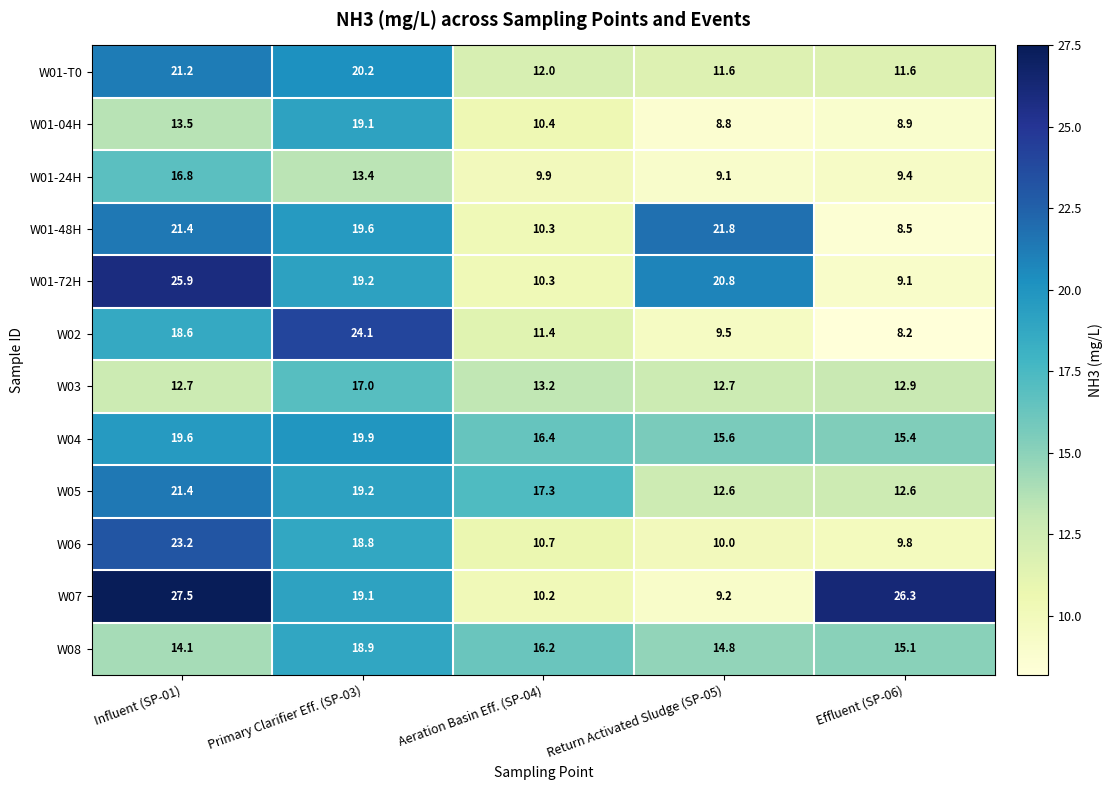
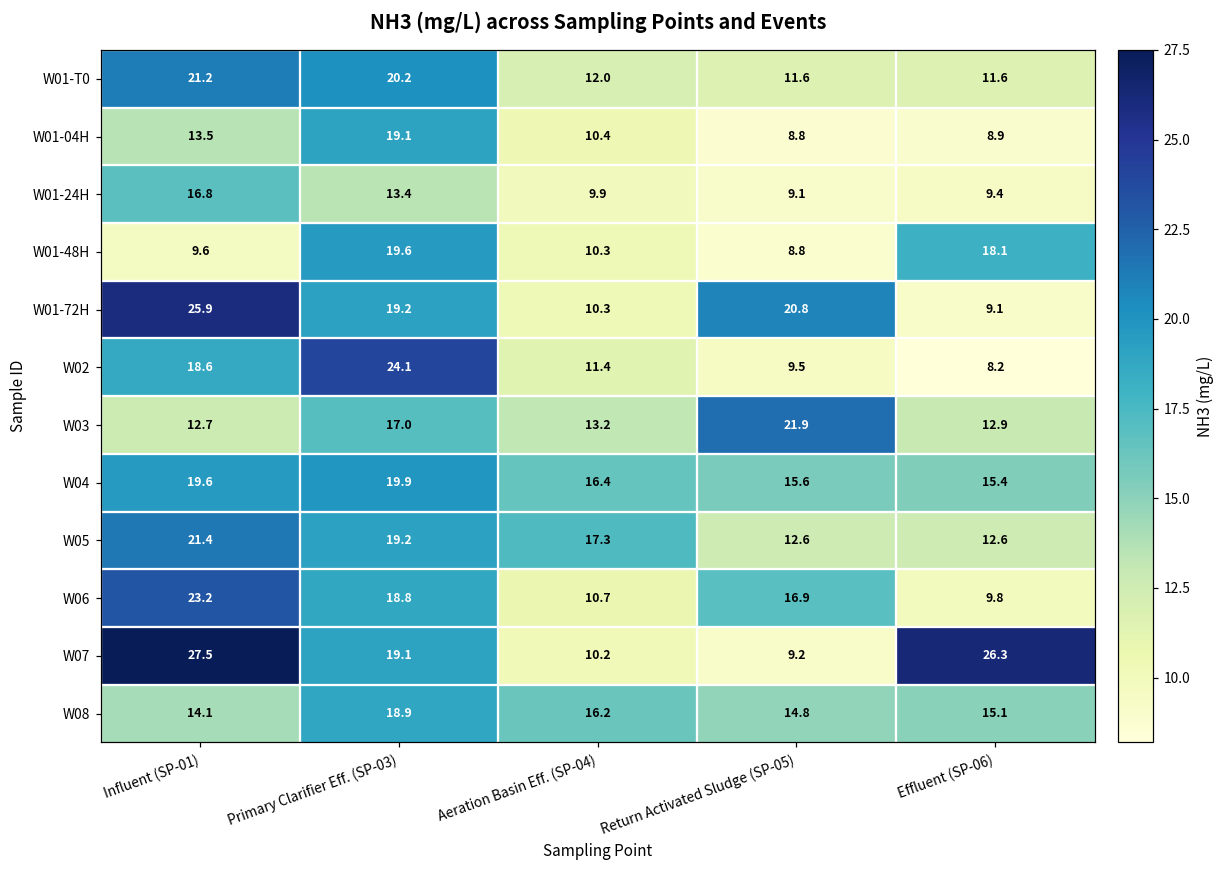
W01-48H, Influent (SP-01): 21.4 -> 9.6
W01-48H, Return Activated Sludge (SP-05): 21.8 -> 8.8
W01-48H, Effluent (SP-06): 8.5 -> 18.1
W03, Return Activated Sludge (SP-05): 12.7 -> 21.9
W06, Return Activated Sludge (SP-05): 10.0 -> 16.9
